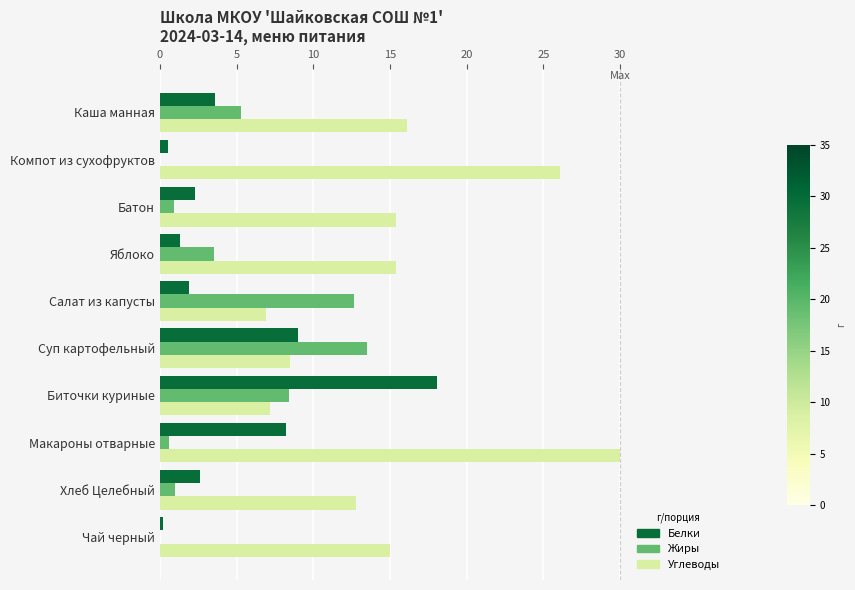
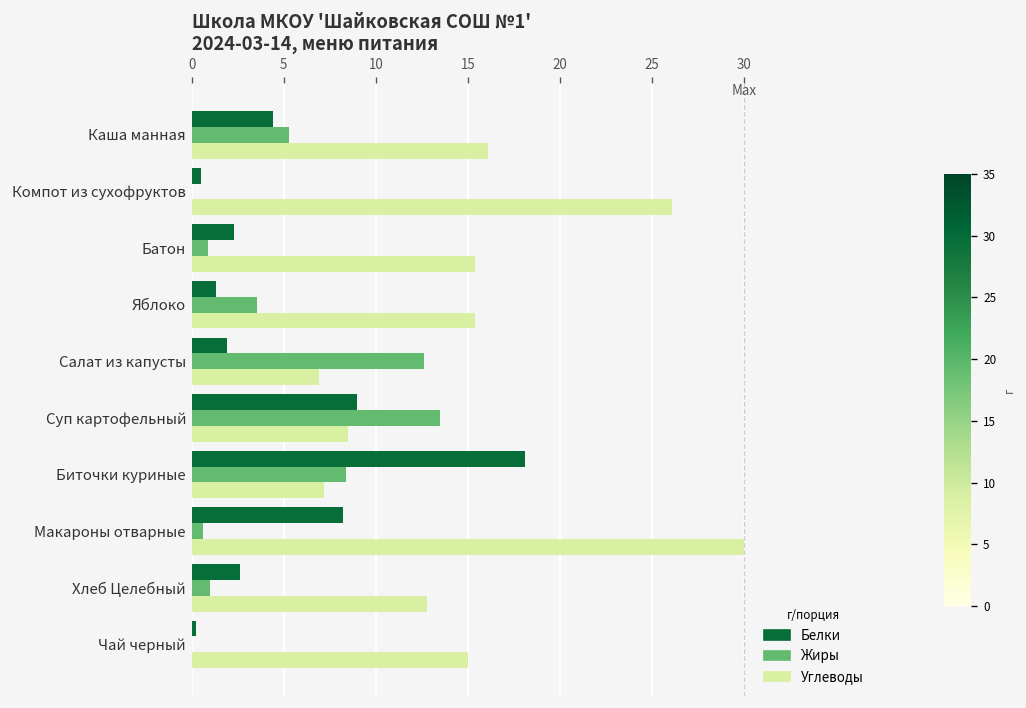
Белки, Каша манная: 3.6 -> 4.4
